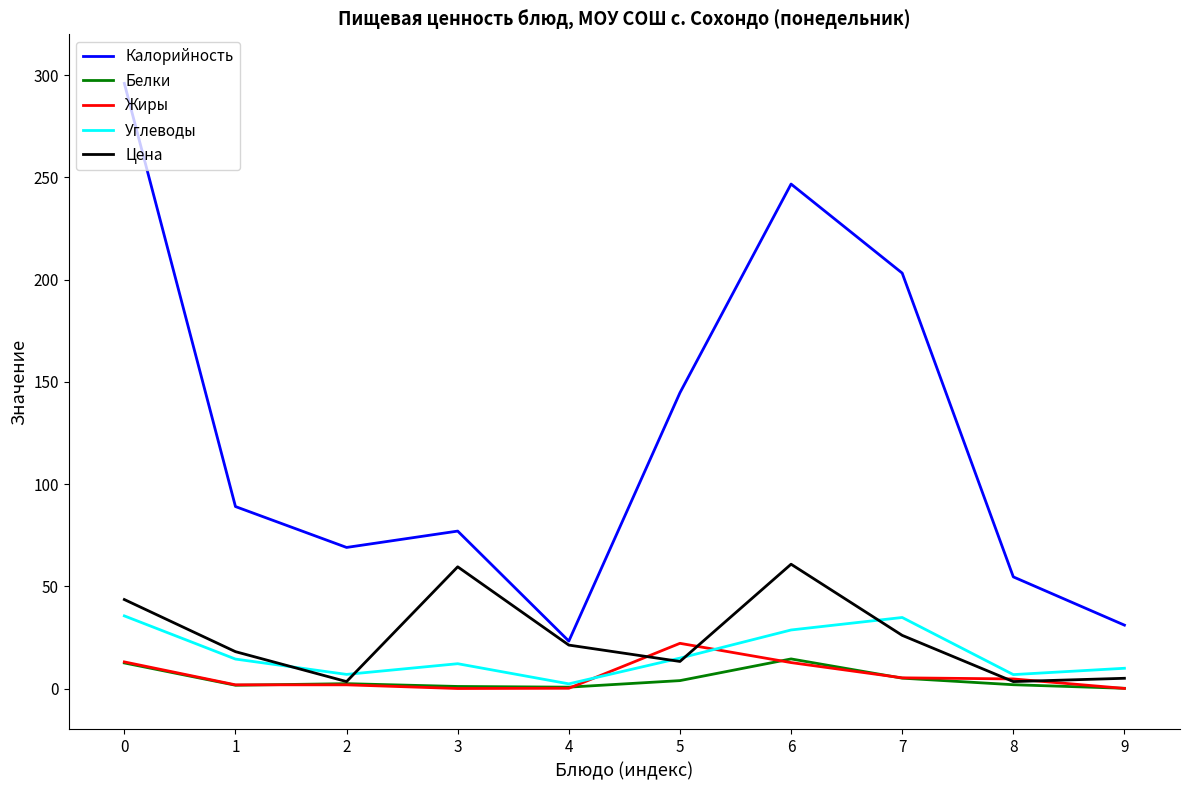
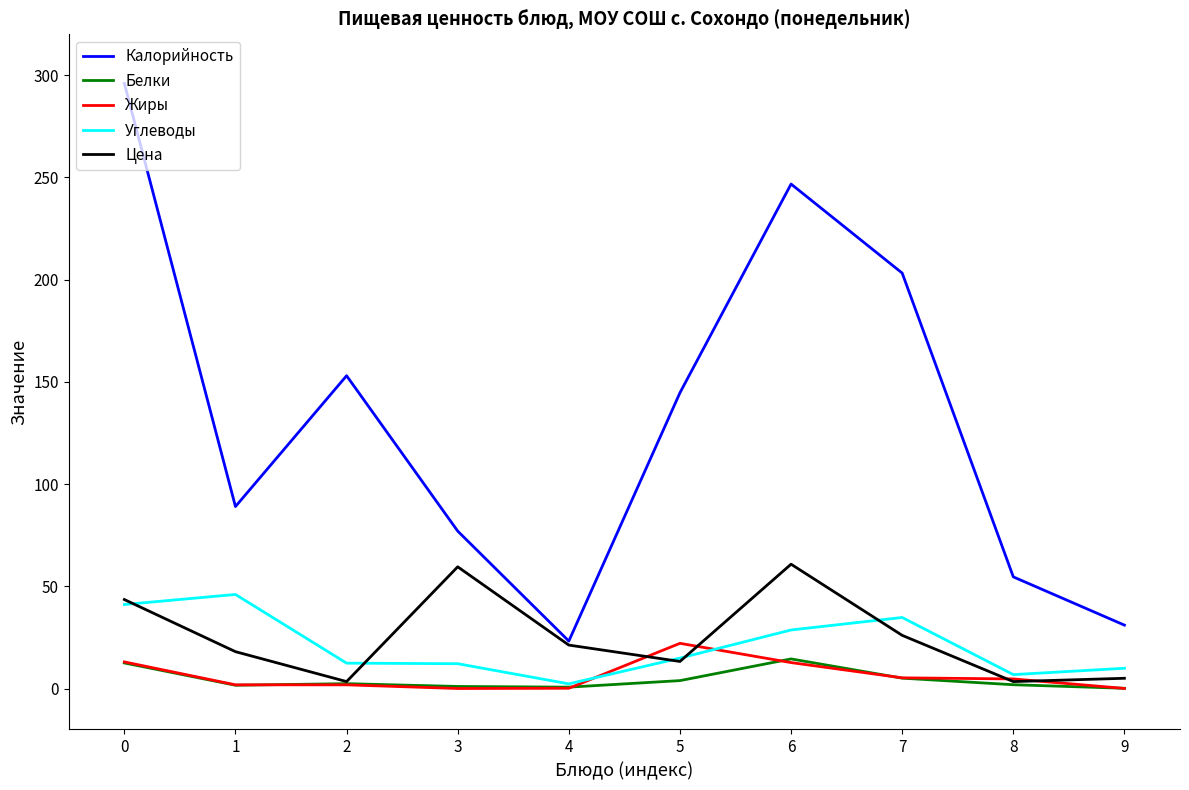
Углеводы, 0: 36 -> 41
Углеводы, 1: 14 -> 46
Калорийность, 2: 69 -> 153
Углеводы, 2: 7 -> 12
